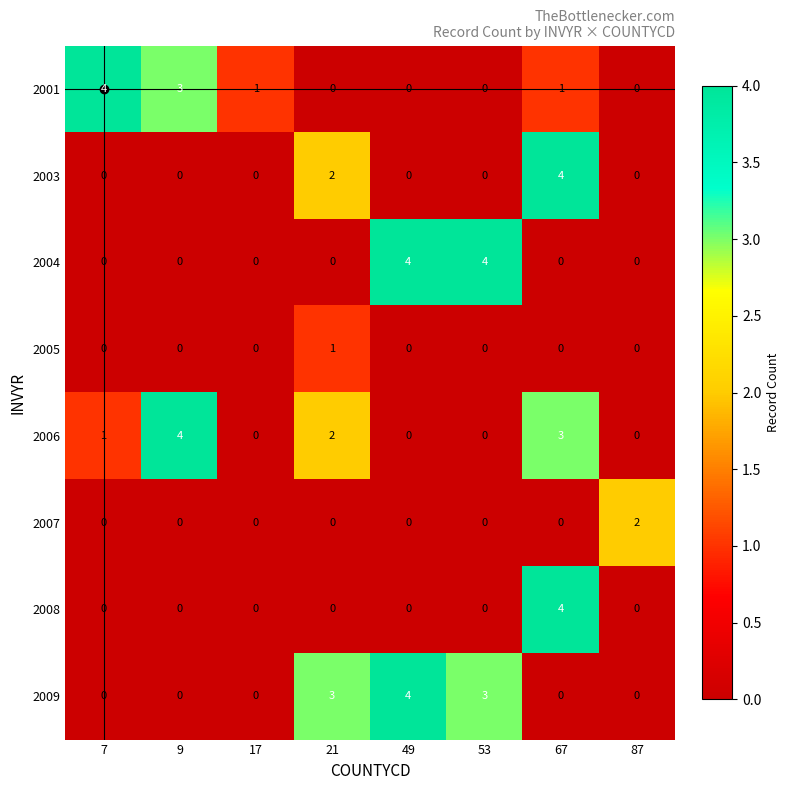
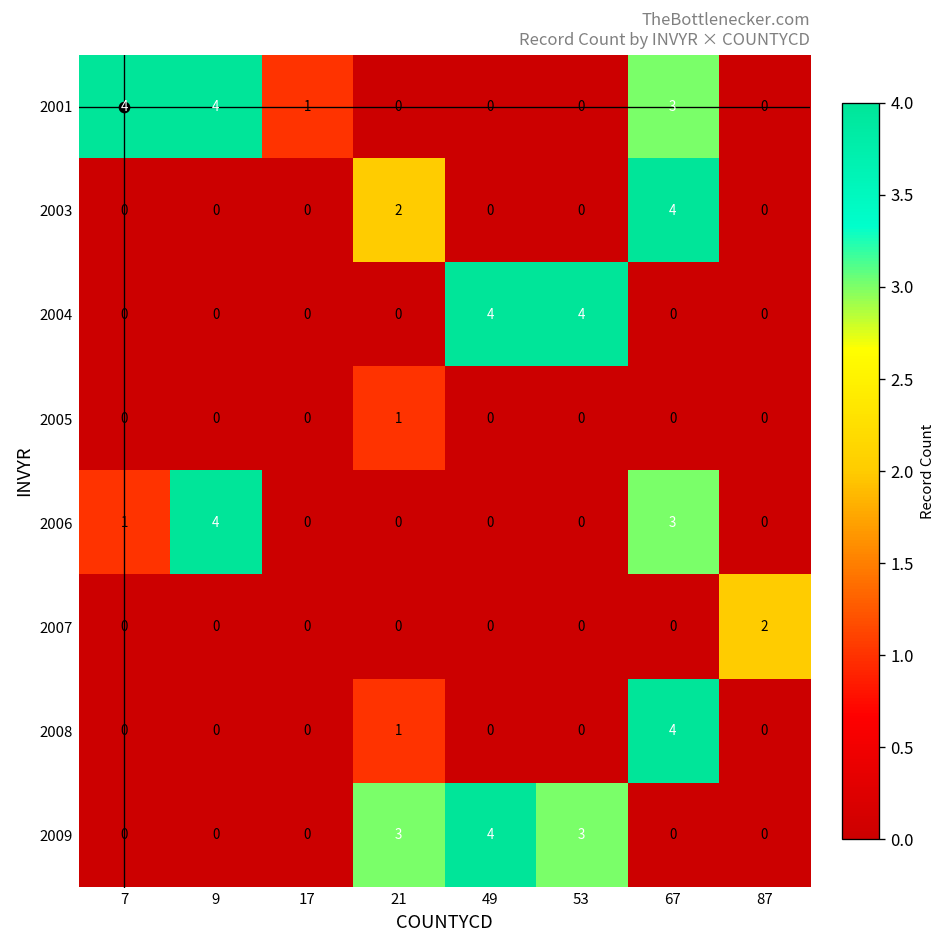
2001, 9: 3 -> 4
2001, 67: 1 -> 3
2006, 21: 2 -> 0
2008, 21: 0 -> 1
